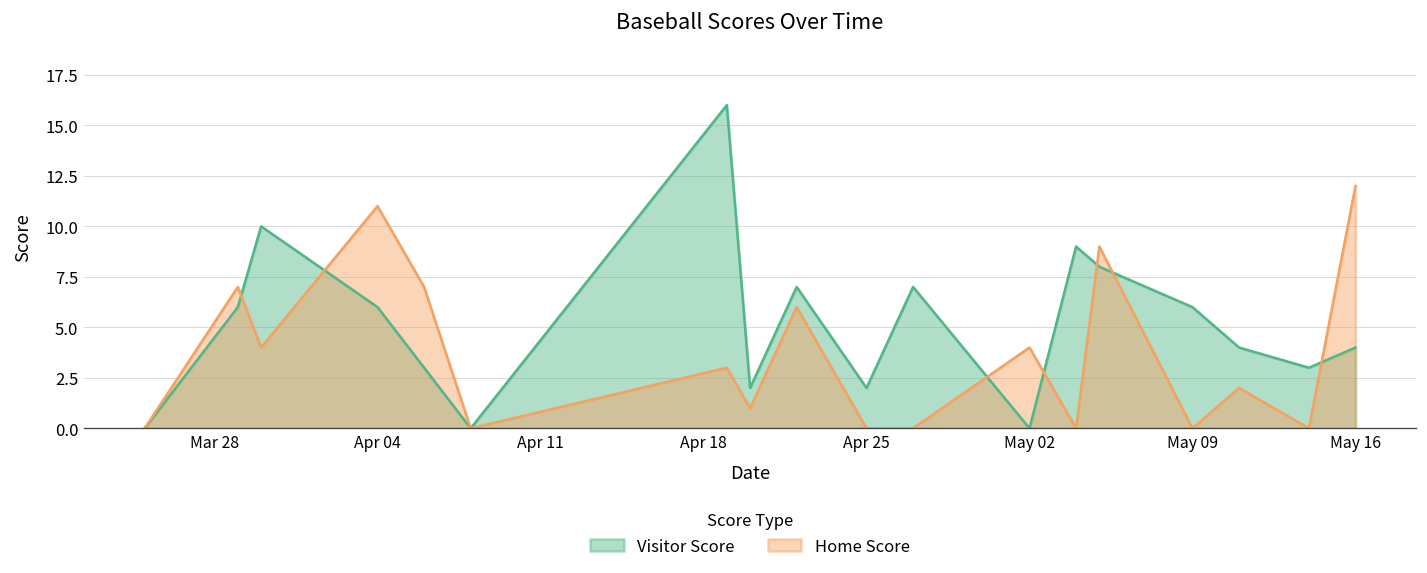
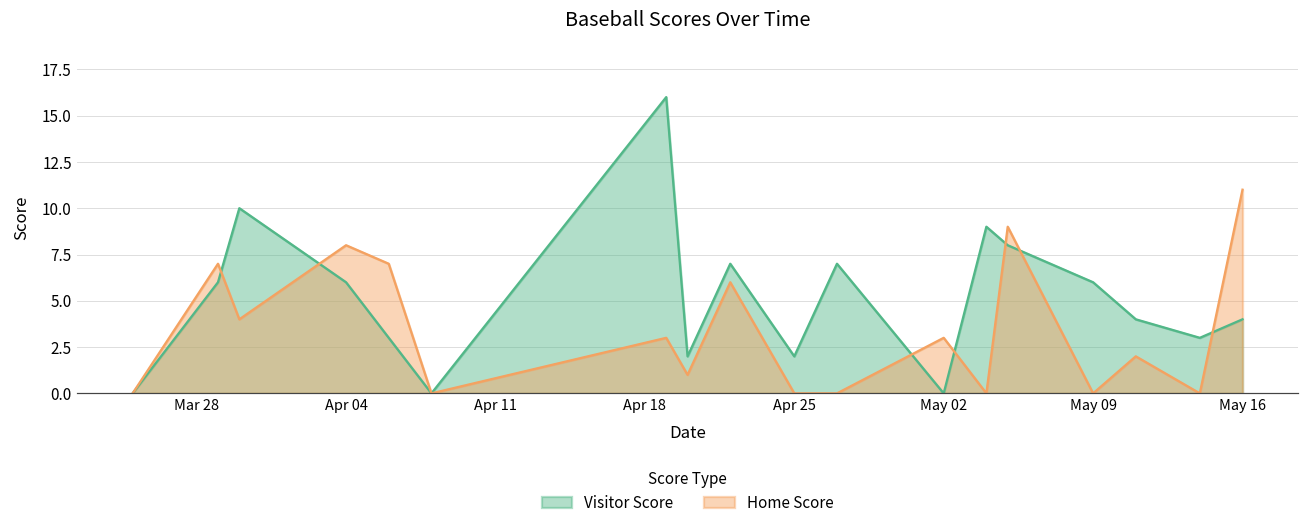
Home Score, Apr 04: 11 -> 8
Home Score, May 02: 4 -> 3
Home Score, May 16: 12 -> 11
